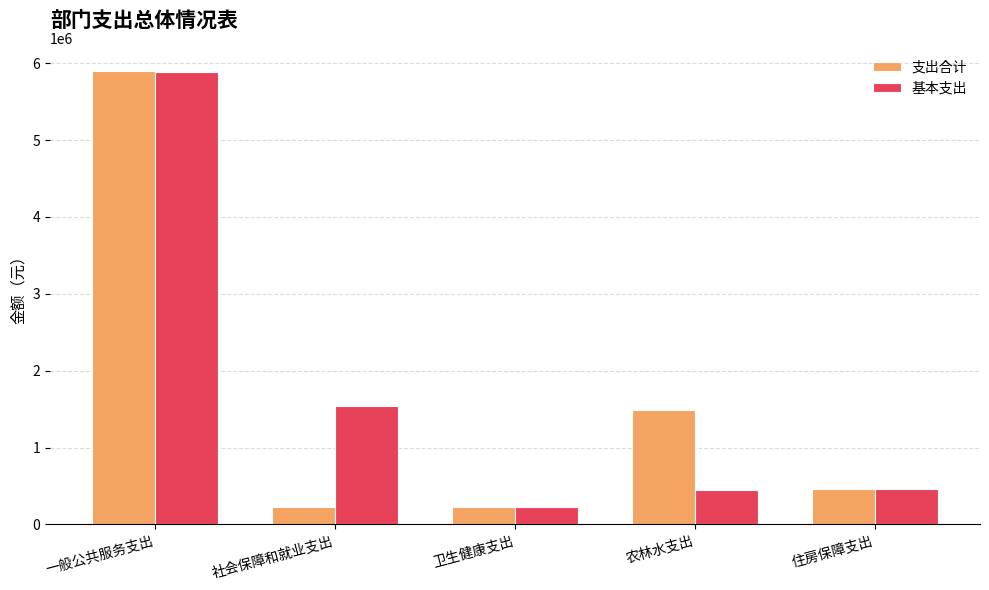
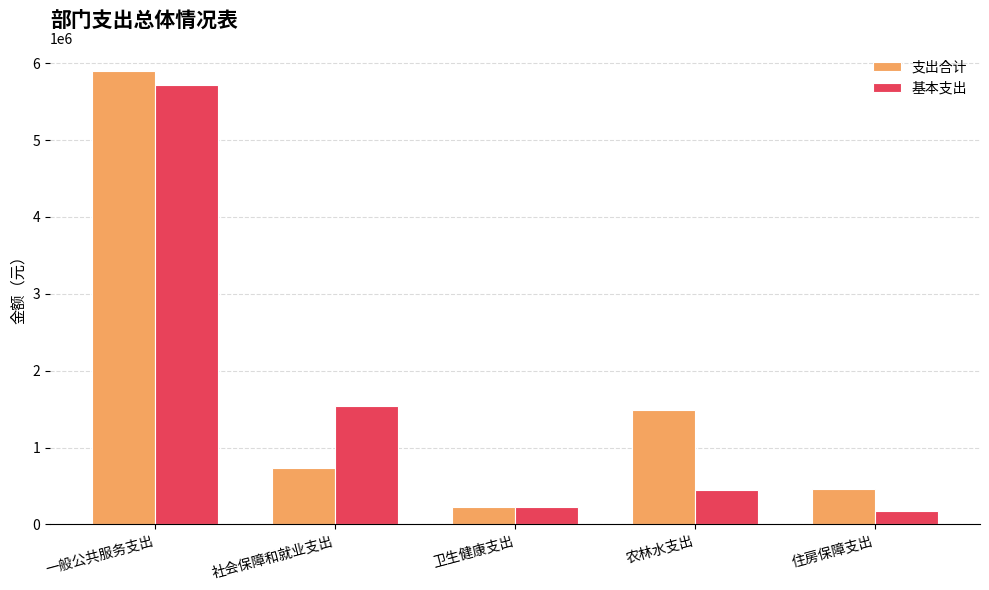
基本支出, 一般公共服务支出: 5900000 -> 5700000
支出合计, 社会保障和就业支出: 200000 -> 700000
基本支出, 住房保障支出: 500000 -> 200000
